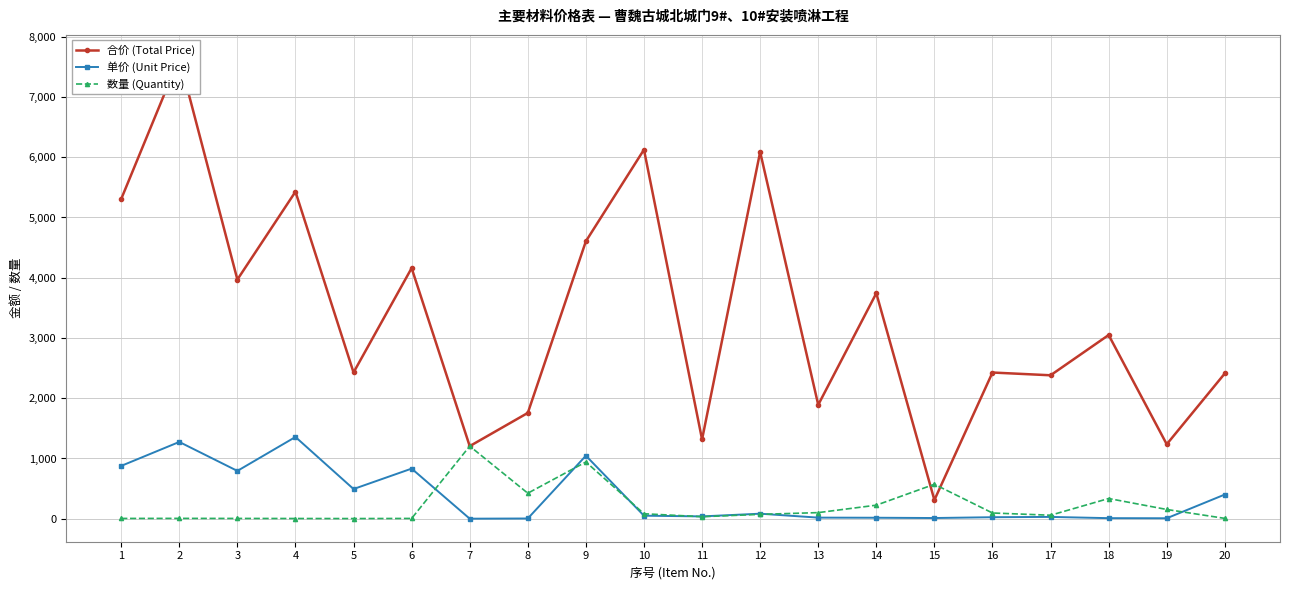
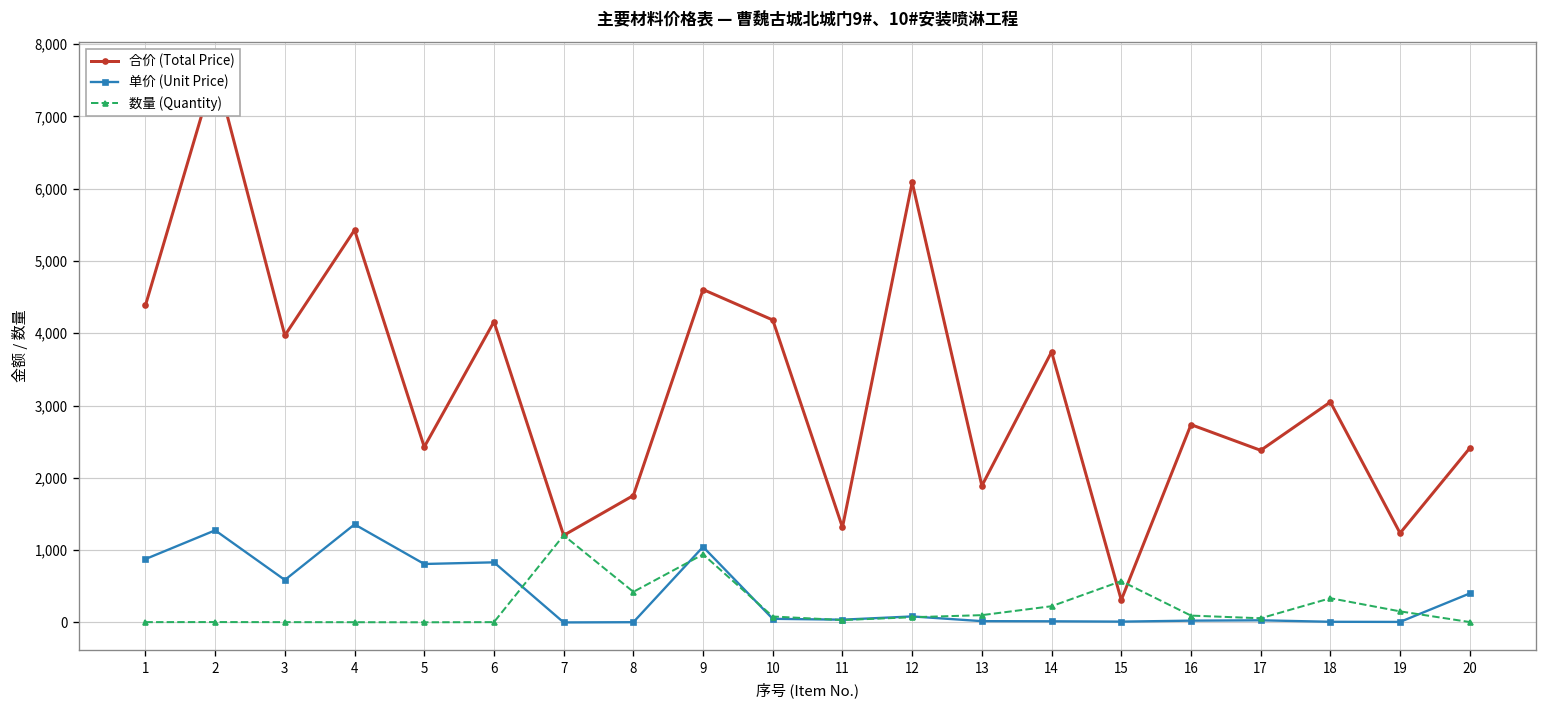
合价 (Total Price), 1: 5,300 -> 4,400
单价 (Unit Price), 3: 800 -> 600
单价 (Unit Price), 5: 500 -> 800
合价 (Total Price), 10: 6,100 -> 4,200
合价 (Total Price), 16: 2,400 -> 2,700
